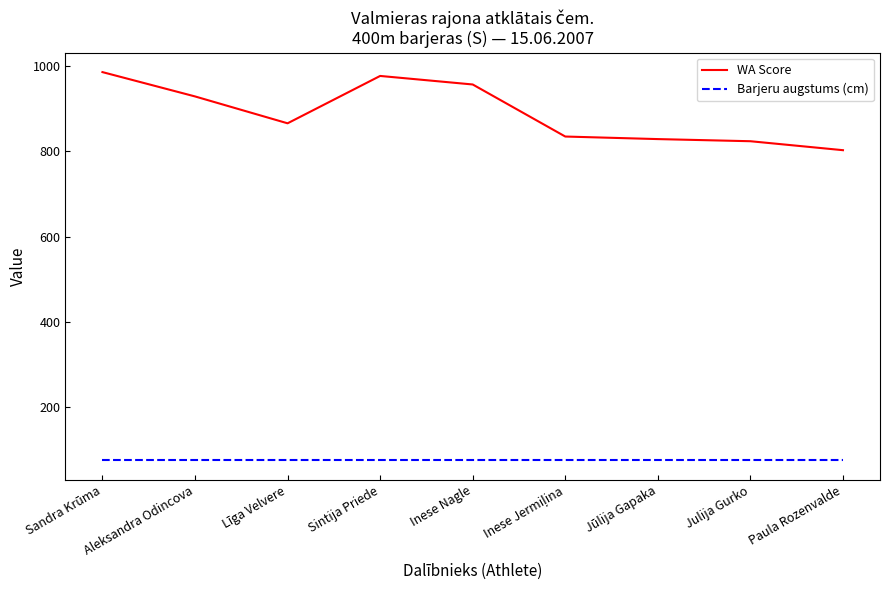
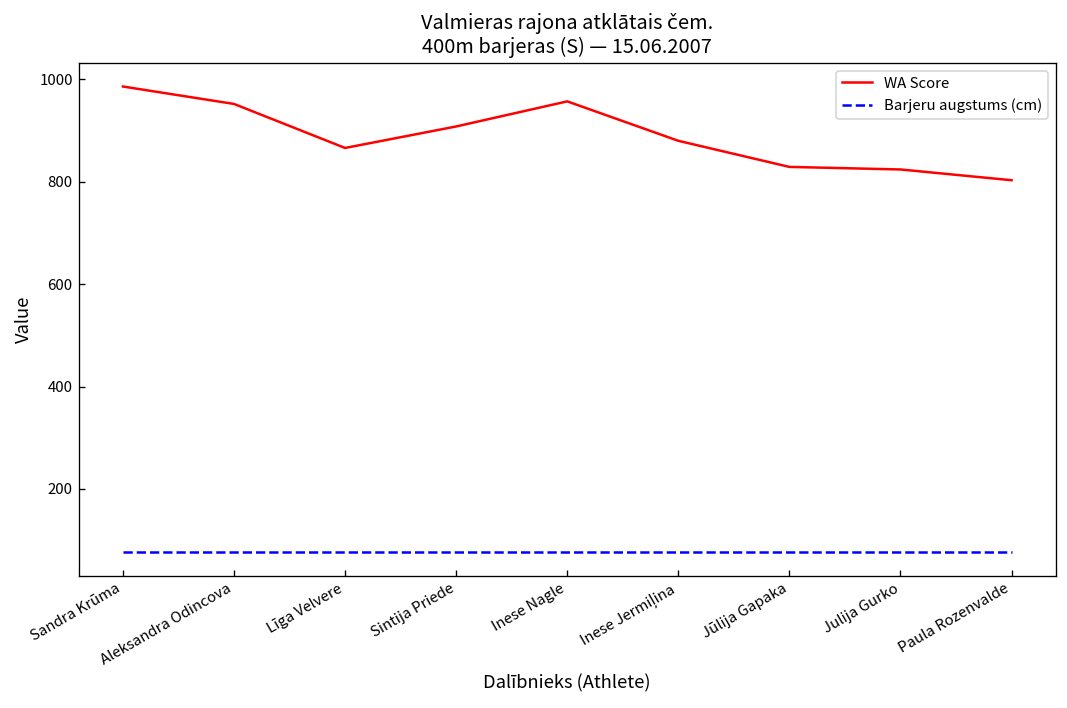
WA Score, Aleksandra Odincova: 930 -> 950
WA Score, Sintija Priede: 980 -> 910
WA Score, Inese Jermiļina: 840 -> 880
